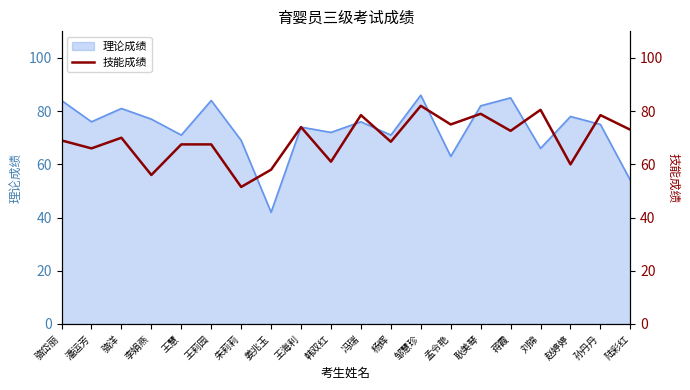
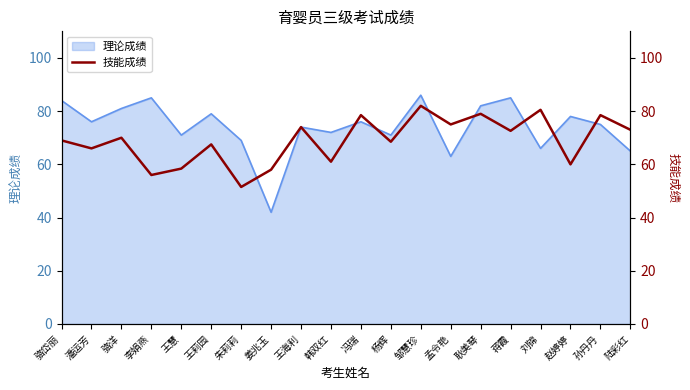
理论成绩, 李娟燕: 77 -> 85
理论成绩, 王莉园: 84 -> 79
理论成绩, 陆彩红: 54 -> 65
技能成绩, 王慧: 68 -> 58
